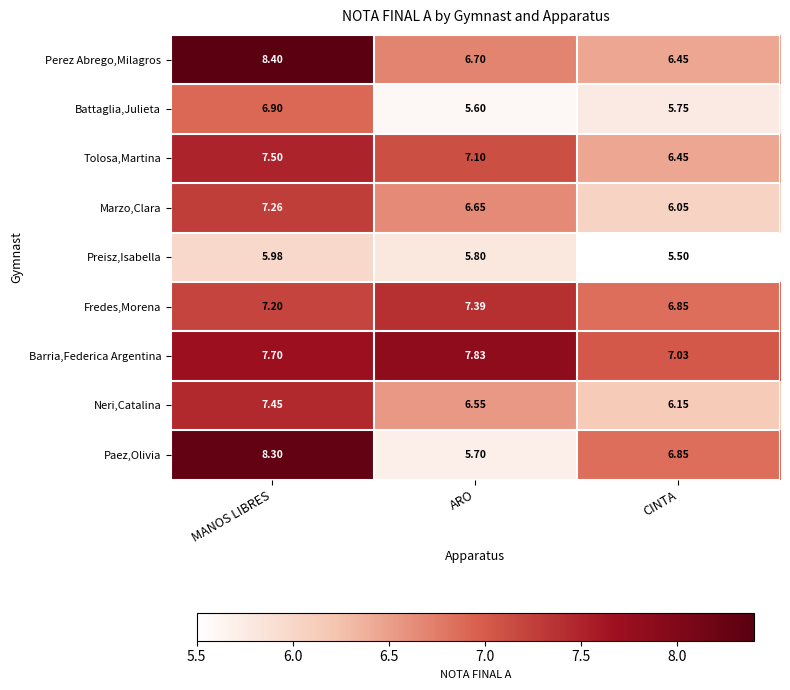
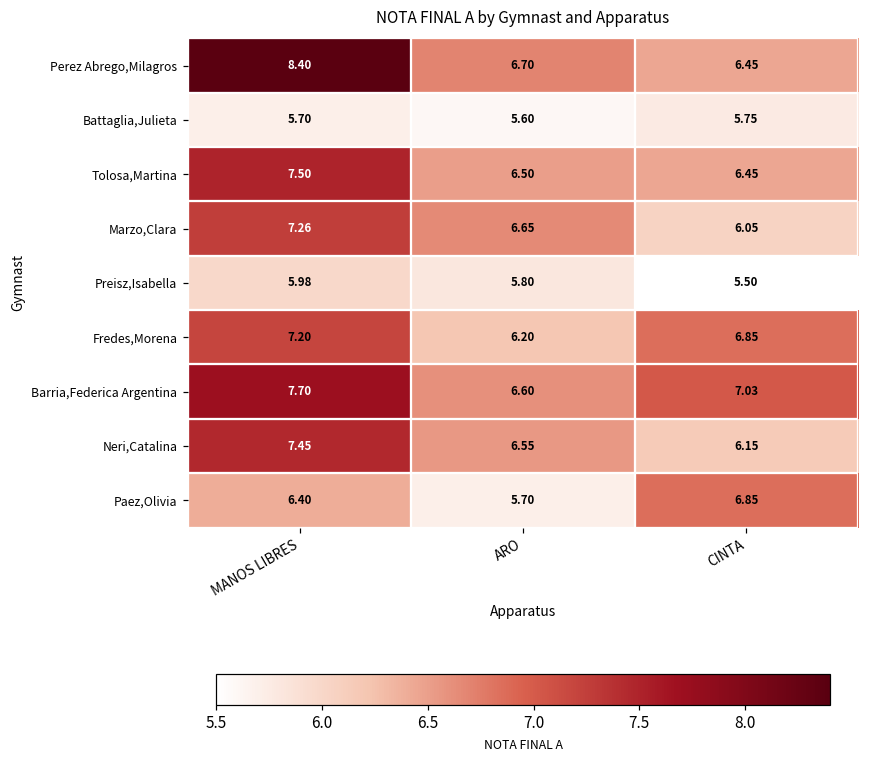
Battaglia,Julieta, MANOS LIBRES: 6.90 -> 5.70
Tolosa,Martina, ARO: 7.10 -> 6.50
Fredes,Morena, ARO: 7.39 -> 6.20
Barria,Federica Argentina, ARO: 7.83 -> 6.60
Paez,Olivia, MANOS LIBRES: 8.30 -> 6.40
